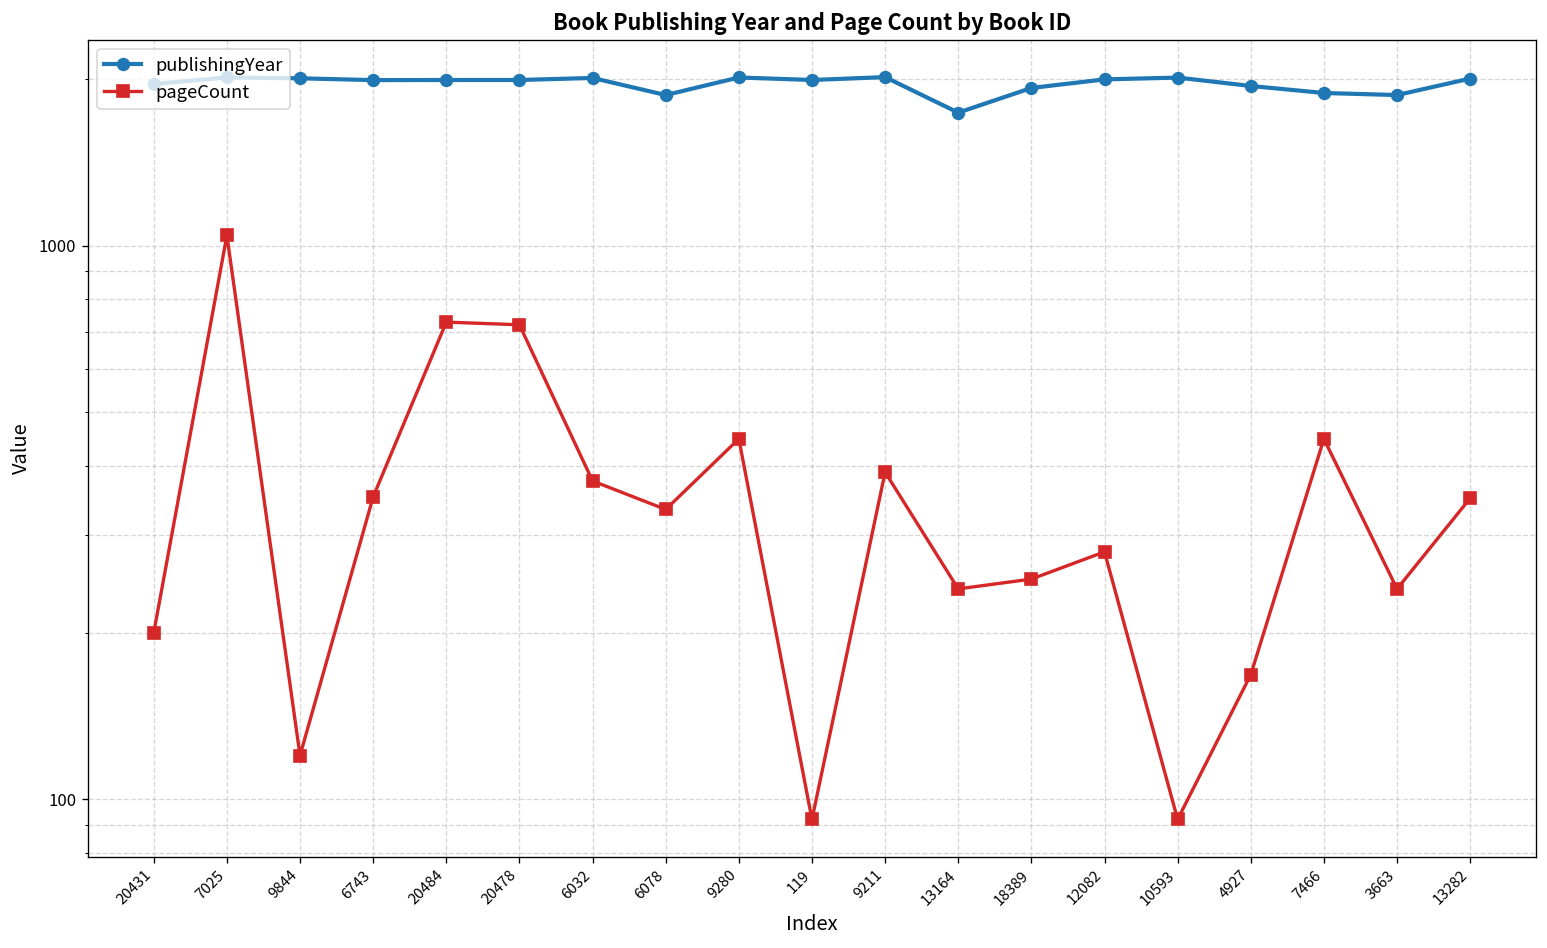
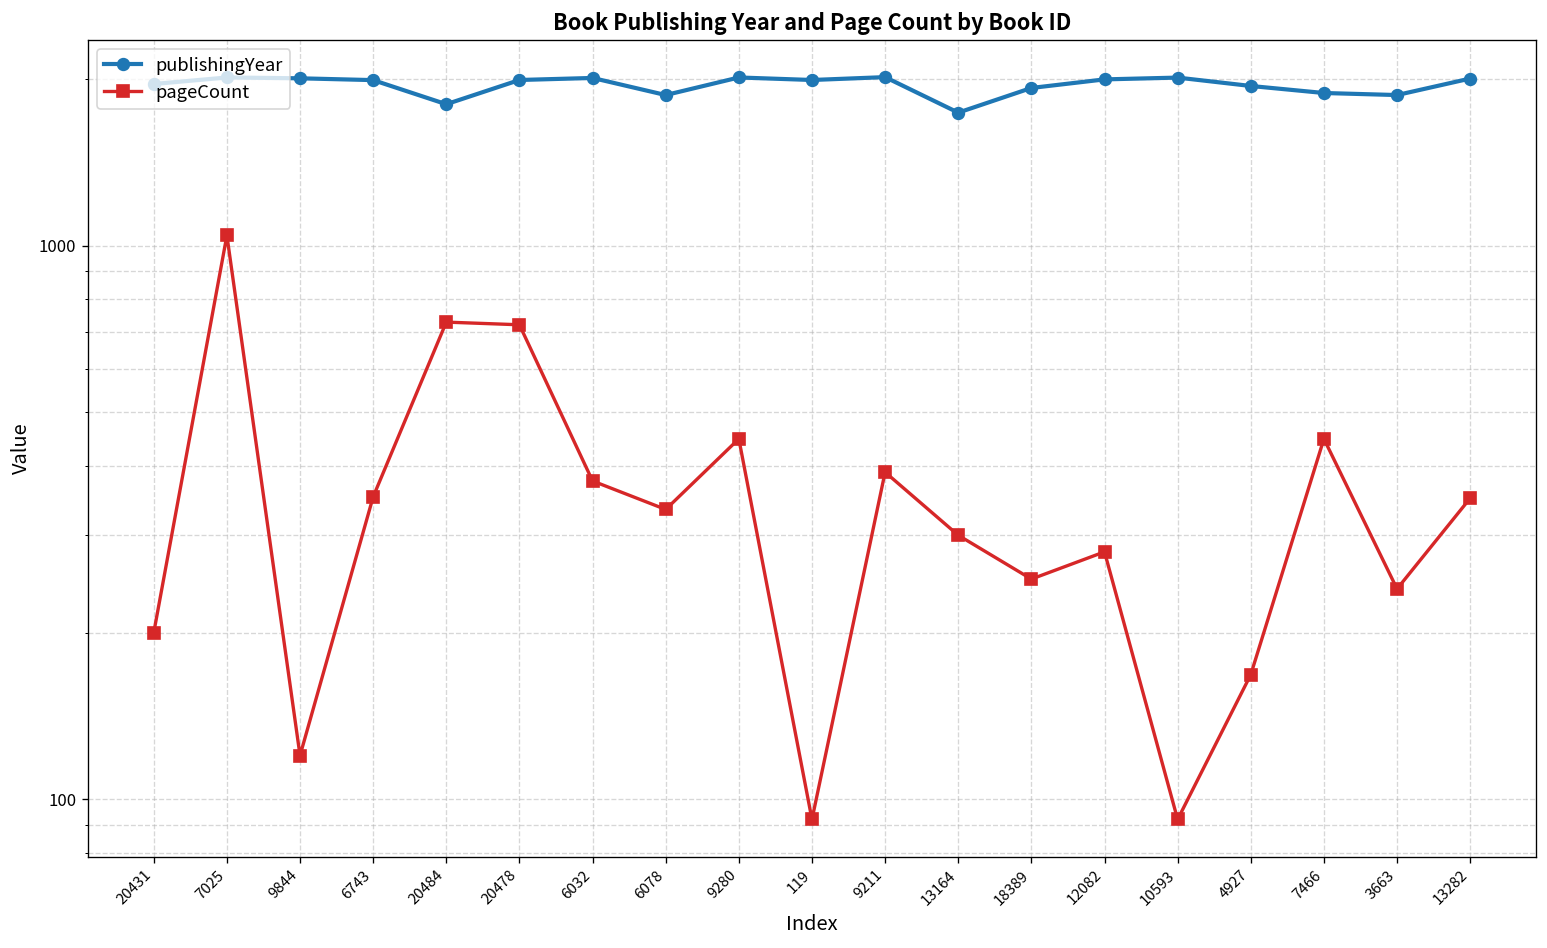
publishingYear, 20484: 1990 -> 1800
pageCount, 13164: 240 -> 300
